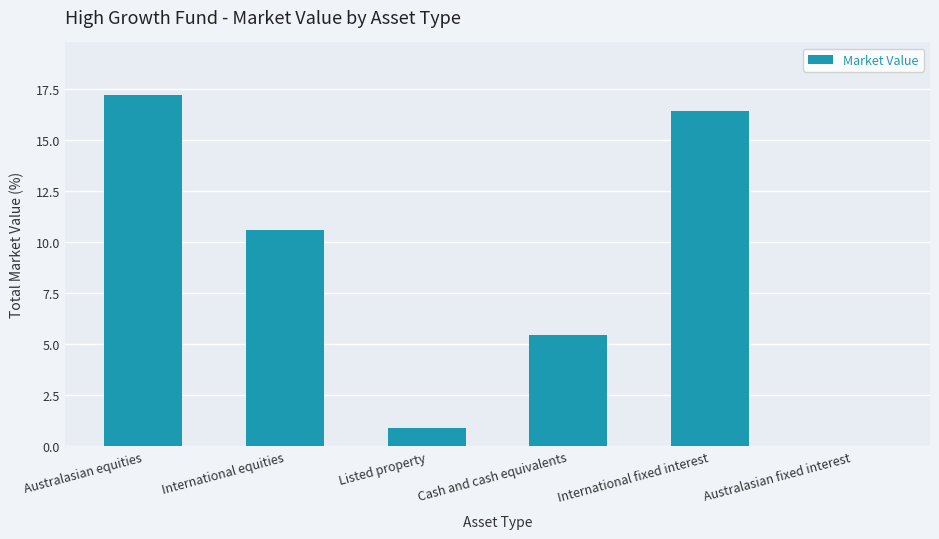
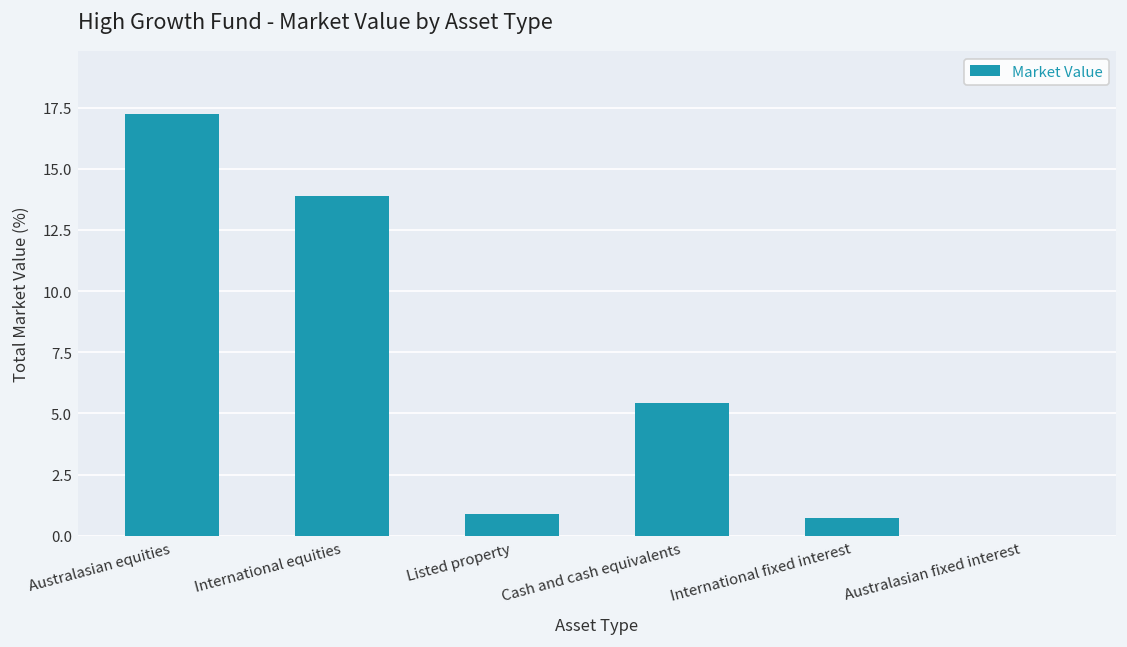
International equities: 10.6 -> 13.9
International fixed interest: 16.4 -> 0.7
